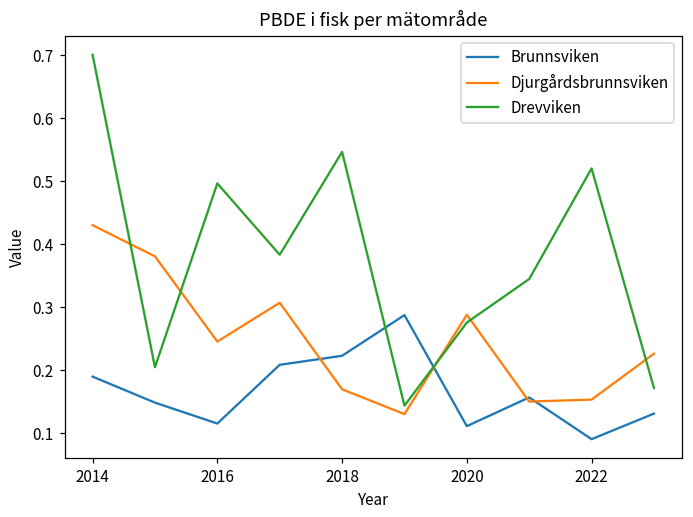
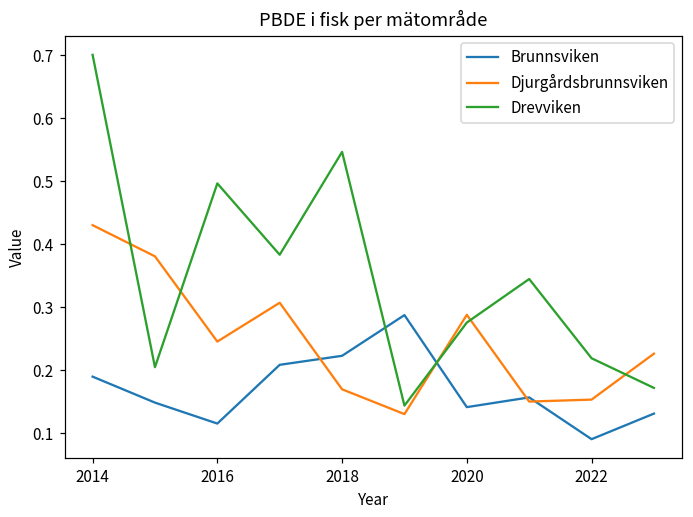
Brunnsviken, 2020: 0.11 -> 0.14
Drevviken, 2022: 0.52 -> 0.22
